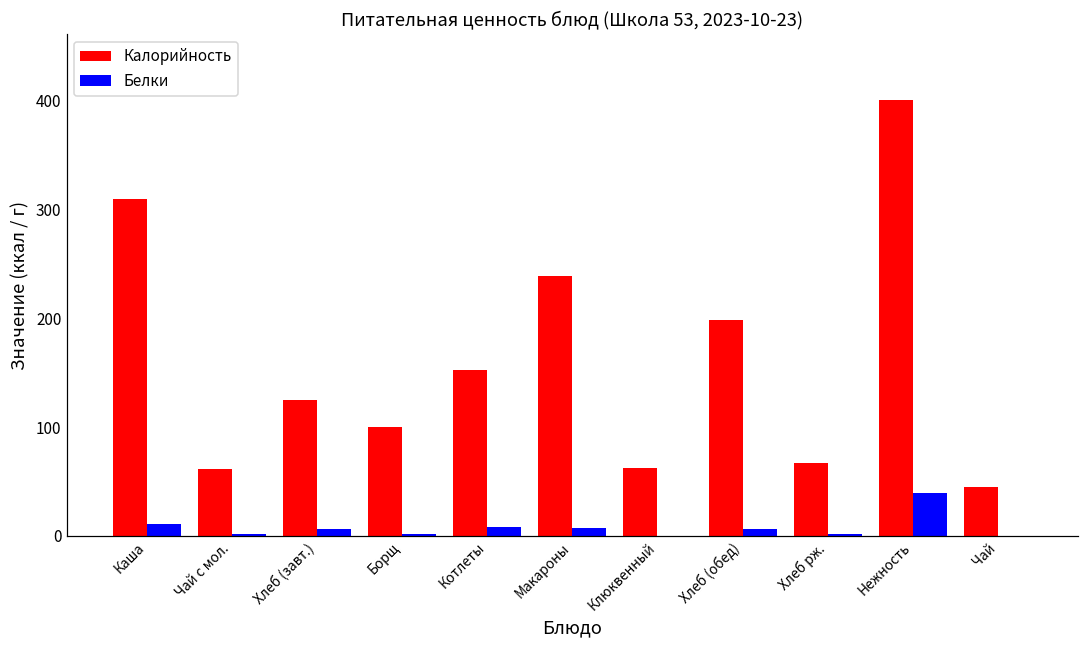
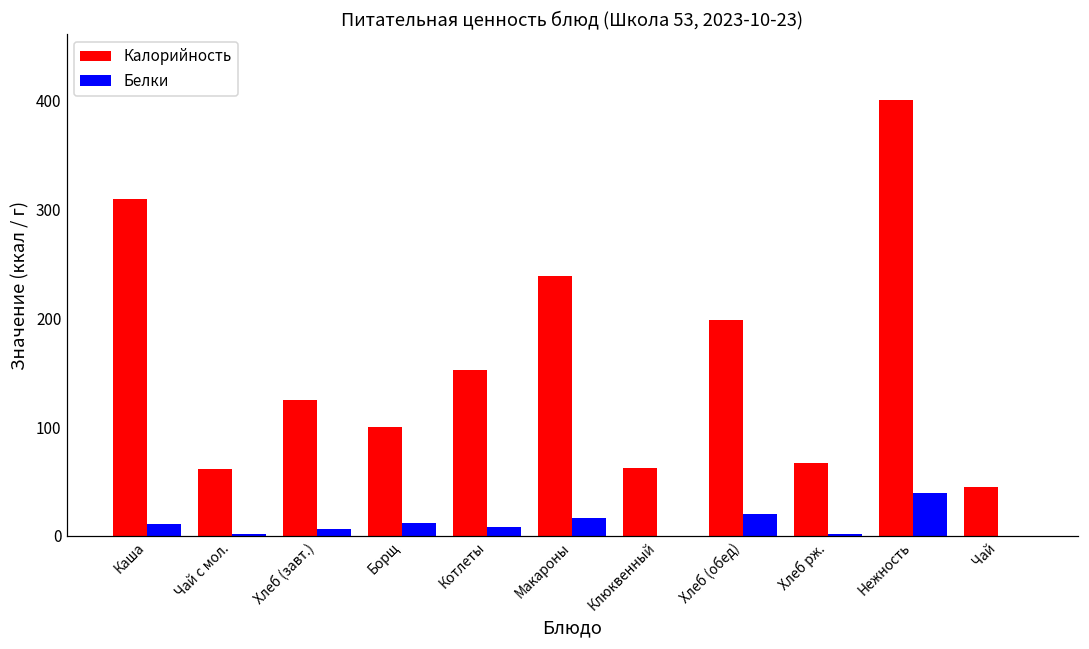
Белки, Борщ: 0 -> 10
Белки, Макароны: 10 -> 20
Белки, Хлеб (обед): 10 -> 20
